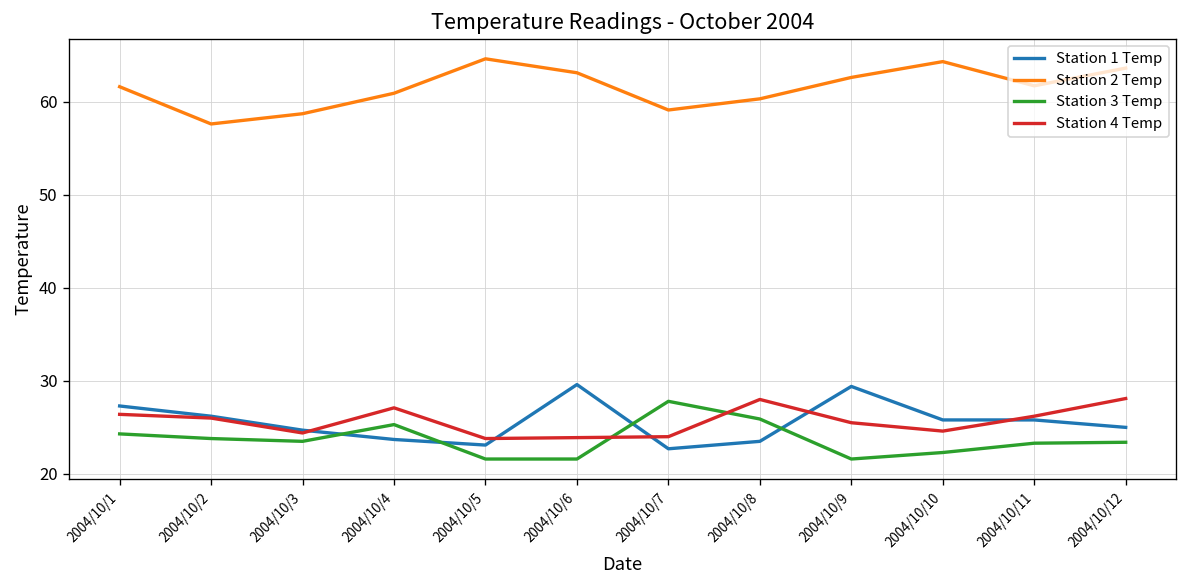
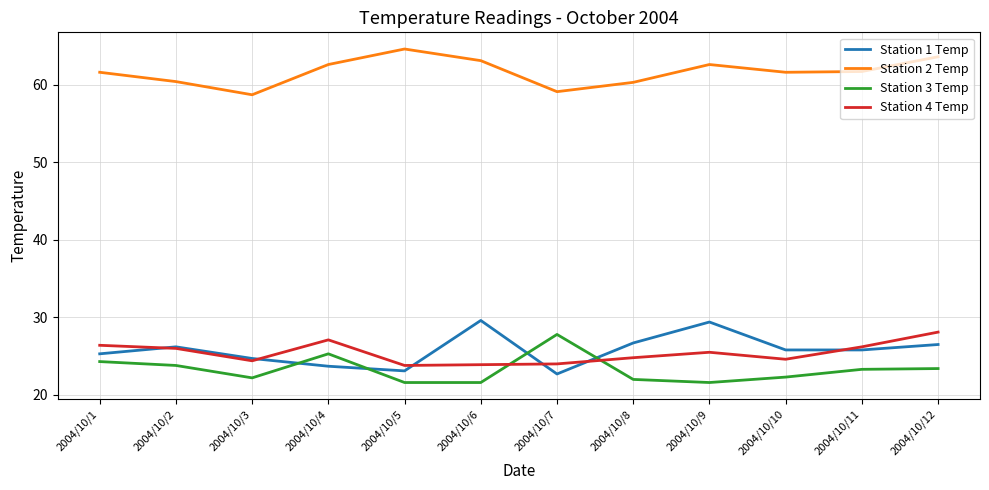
Station 1 Temp, 2004/10/1: 27 -> 25
Station 2 Temp, 2004/10/2: 58 -> 60
Station 3 Temp, 2004/10/3: 24 -> 22
Station 2 Temp, 2004/10/4: 61 -> 63
Station 1 Temp, 2004/10/8: 24 -> 27
Station 3 Temp, 2004/10/8: 26 -> 22
Station 4 Temp, 2004/10/8: 28 -> 25
Station 2 Temp, 2004/10/10: 64 -> 62
Station 1 Temp, 2004/10/12: 25 -> 27
